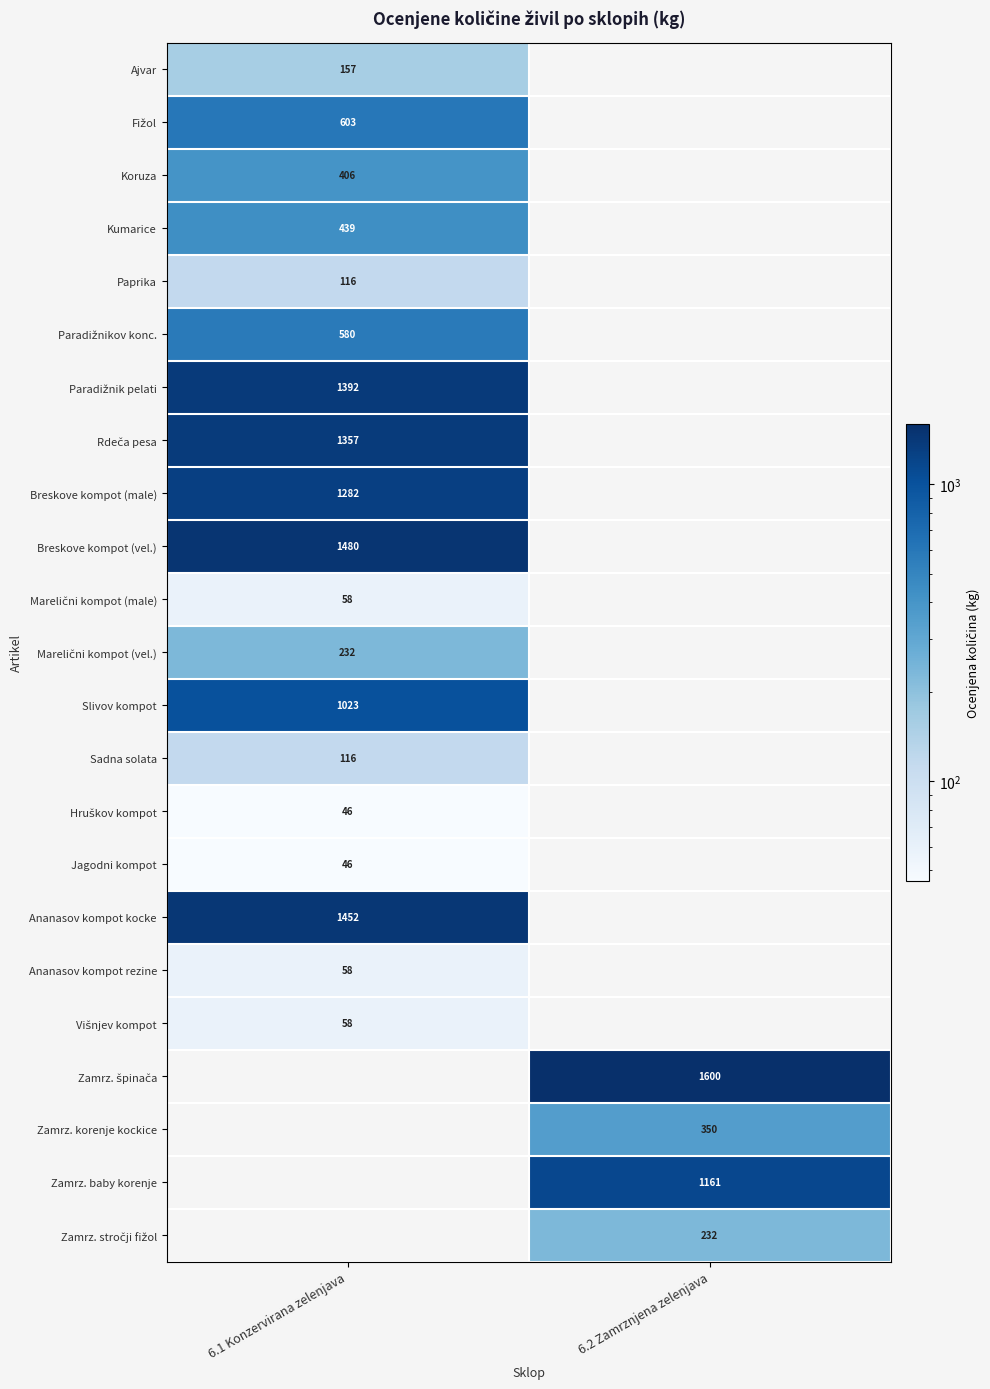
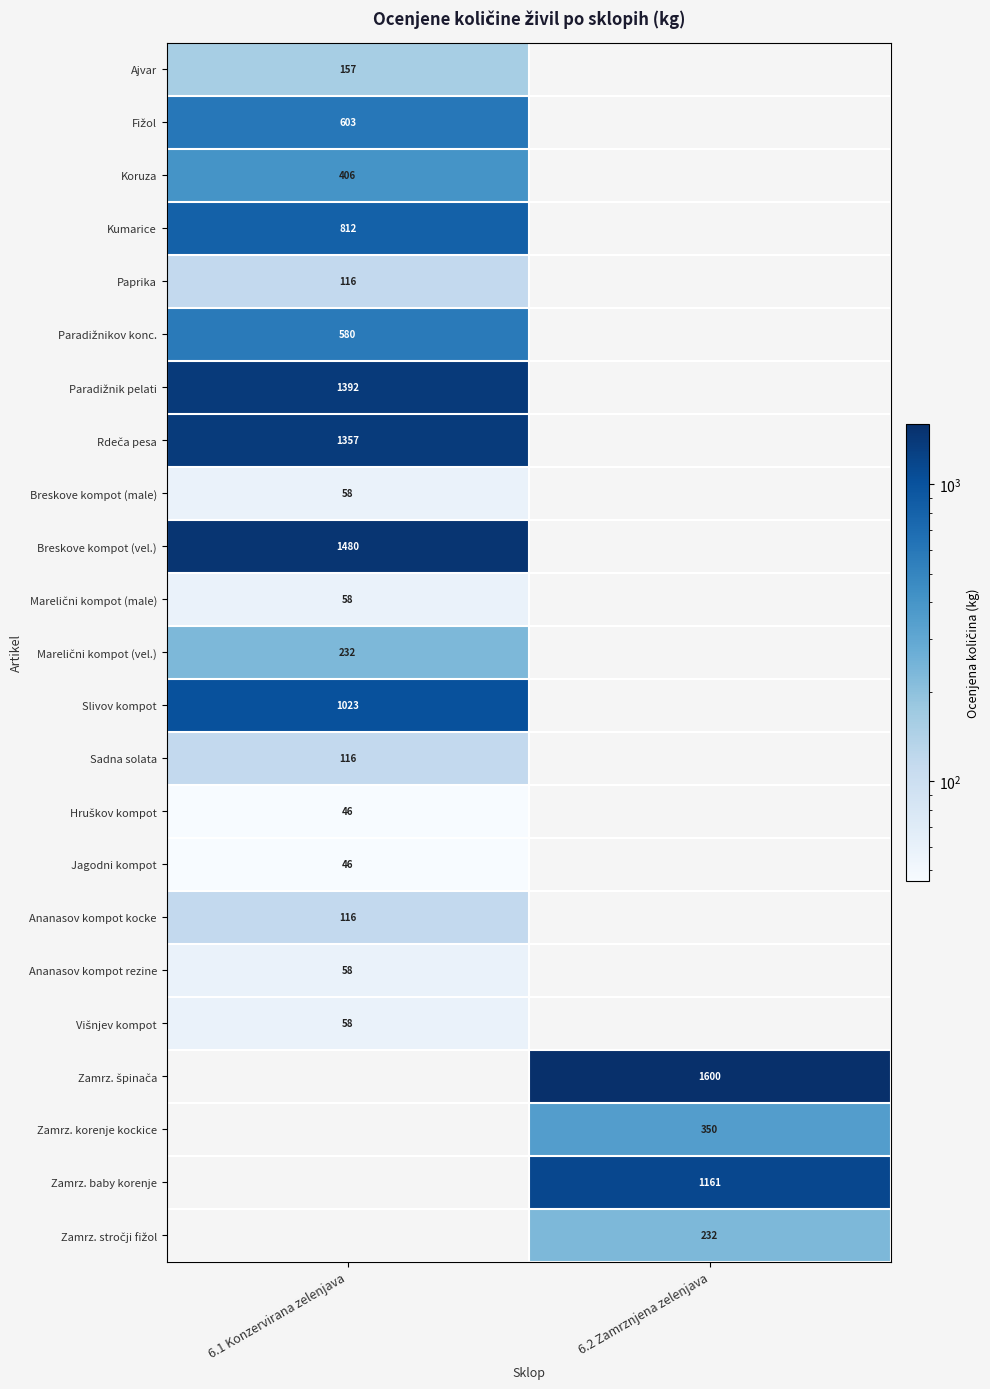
Kumarice, 6.1 Konzervirana zelenjava: 439 -> 812
Breskove kompot (male), 6.1 Konzervirana zelenjava: 1282 -> 58
Ananasov kompot kocke, 6.1 Konzervirana zelenjava: 1452 -> 116
